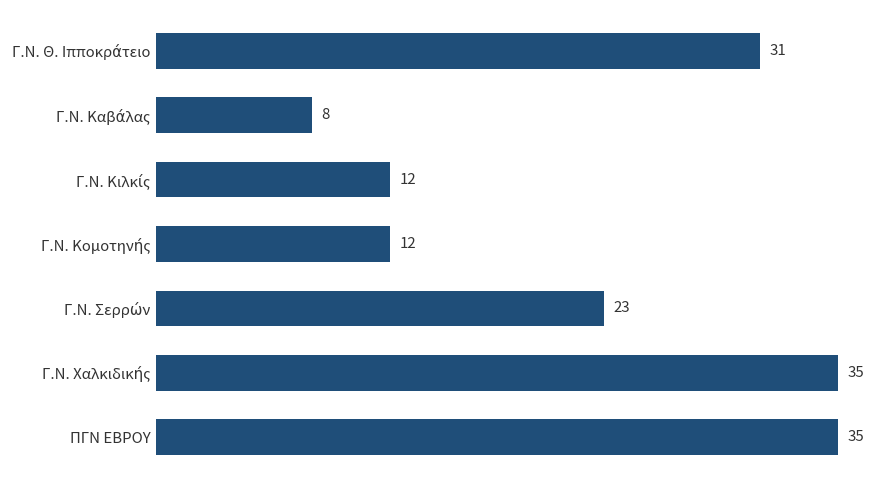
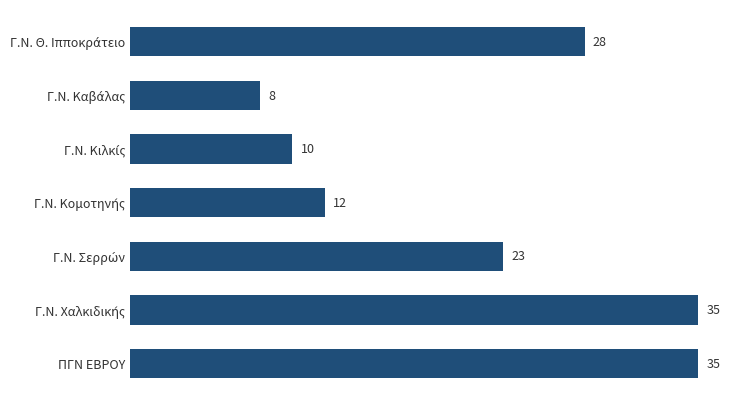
Γ.Ν. Θ. Ιπποκράτειο: 31 -> 28
Γ.Ν. Κιλκίς: 12 -> 10
